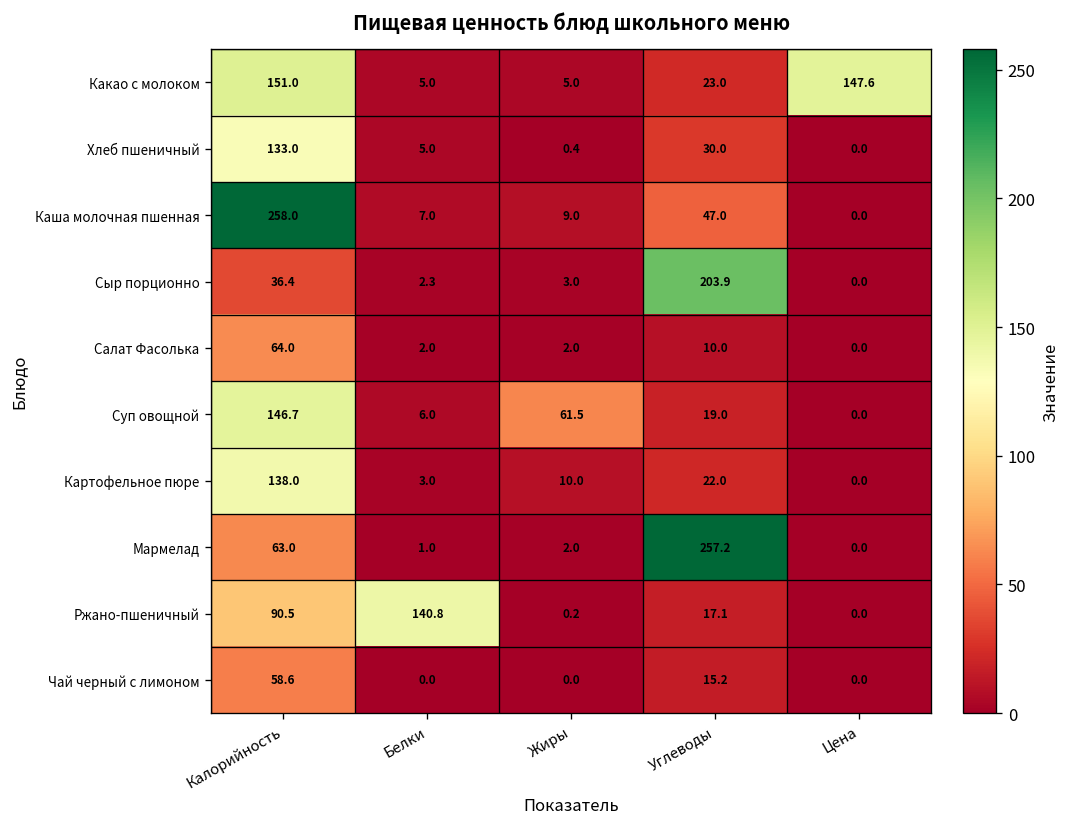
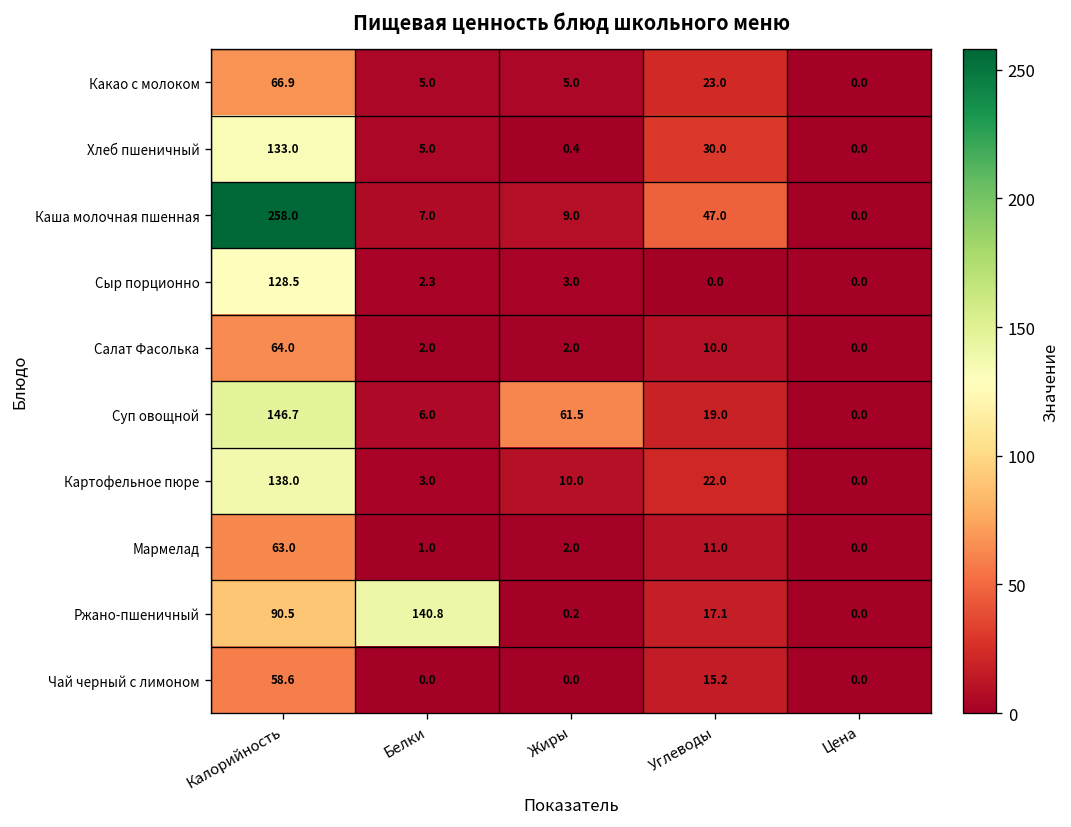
Какао с молоком, Калорийность: 151.0 -> 66.9
Какао с молоком, Цена: 147.6 -> 0.0
Сыр порционно, Калорийность: 36.4 -> 128.5
Сыр порционно, Углеводы: 203.9 -> 0.0
Мармелад, Углеводы: 257.2 -> 11.0
